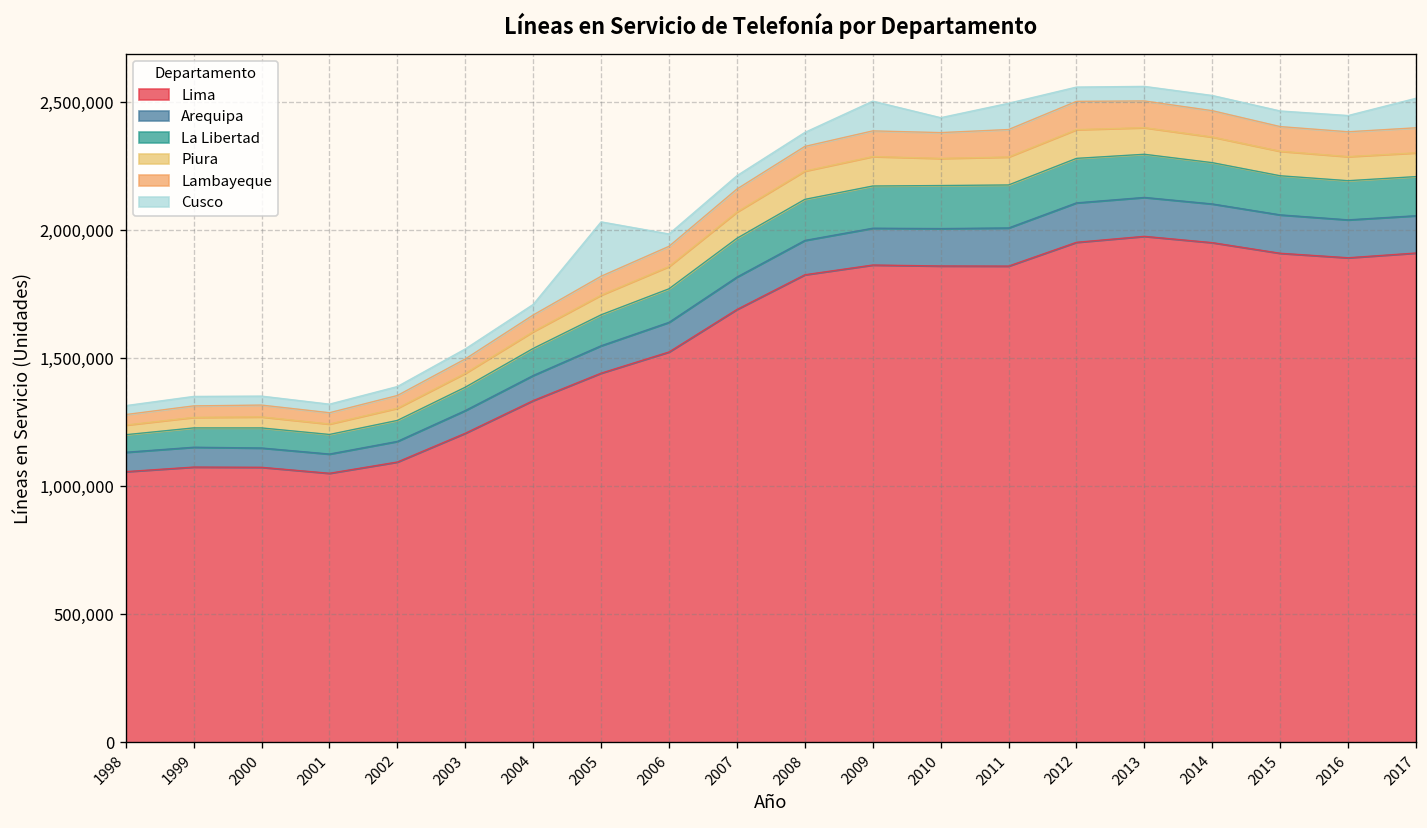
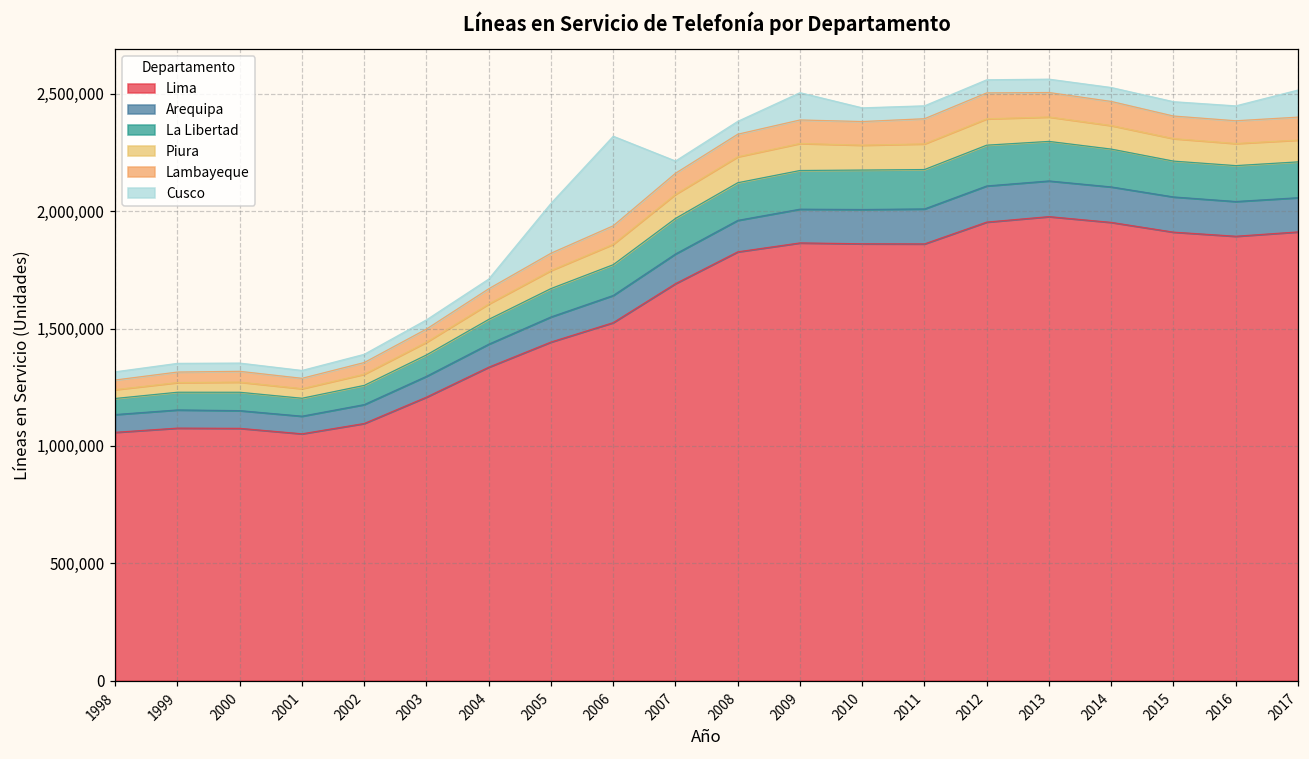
Cusco, 2006: 50,000 -> 380,000
Cusco, 2011: 100,000 -> 50,000
